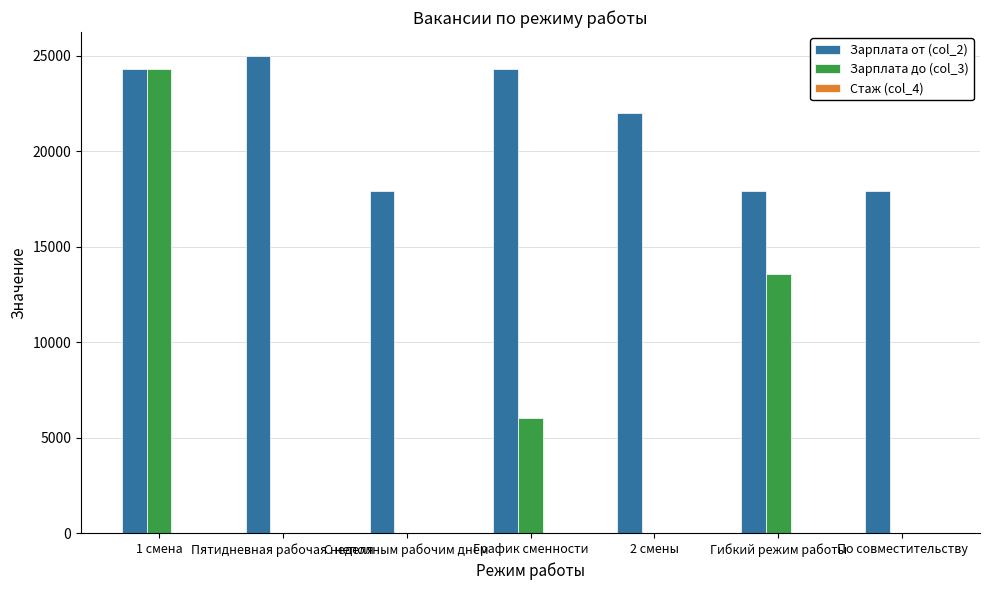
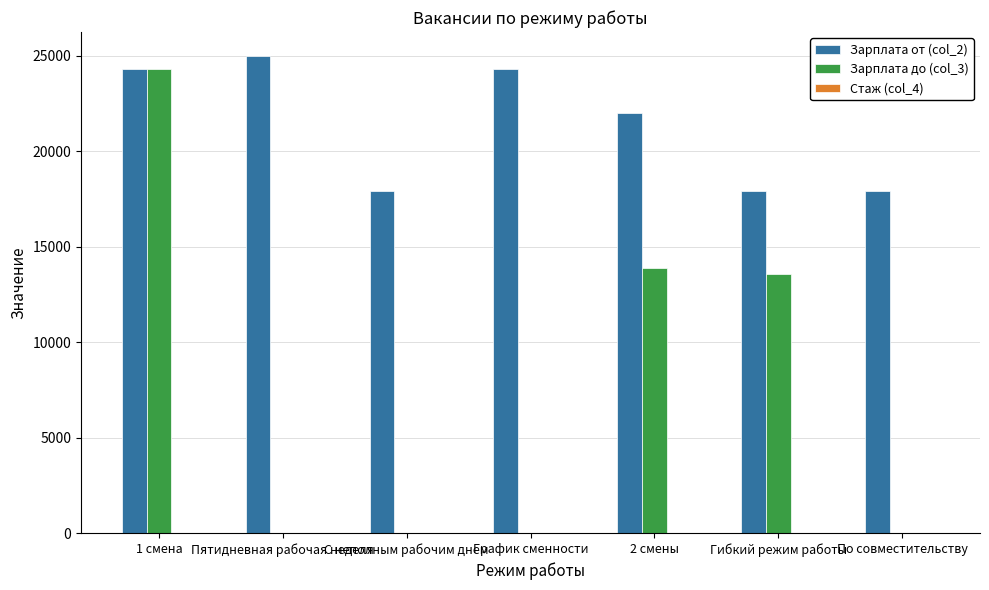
Зарплата до (col_3), График сменности: 6000 -> 0
Зарплата до (col_3), 2 смены: 0 -> 13900
